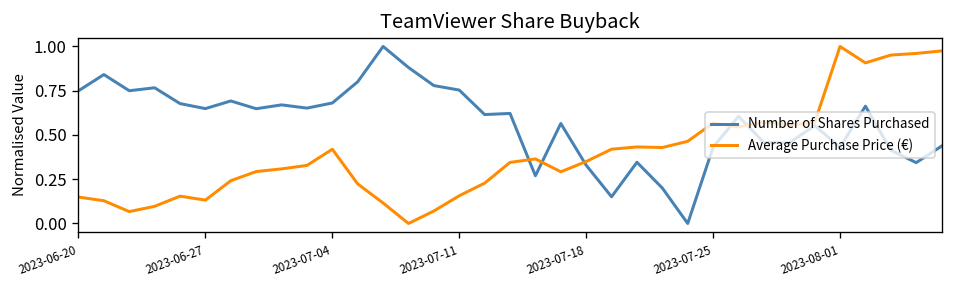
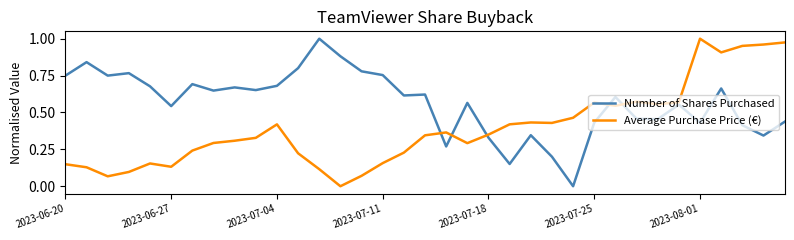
Number of Shares Purchased, 2023-06-27: 0.65 -> 0.54
